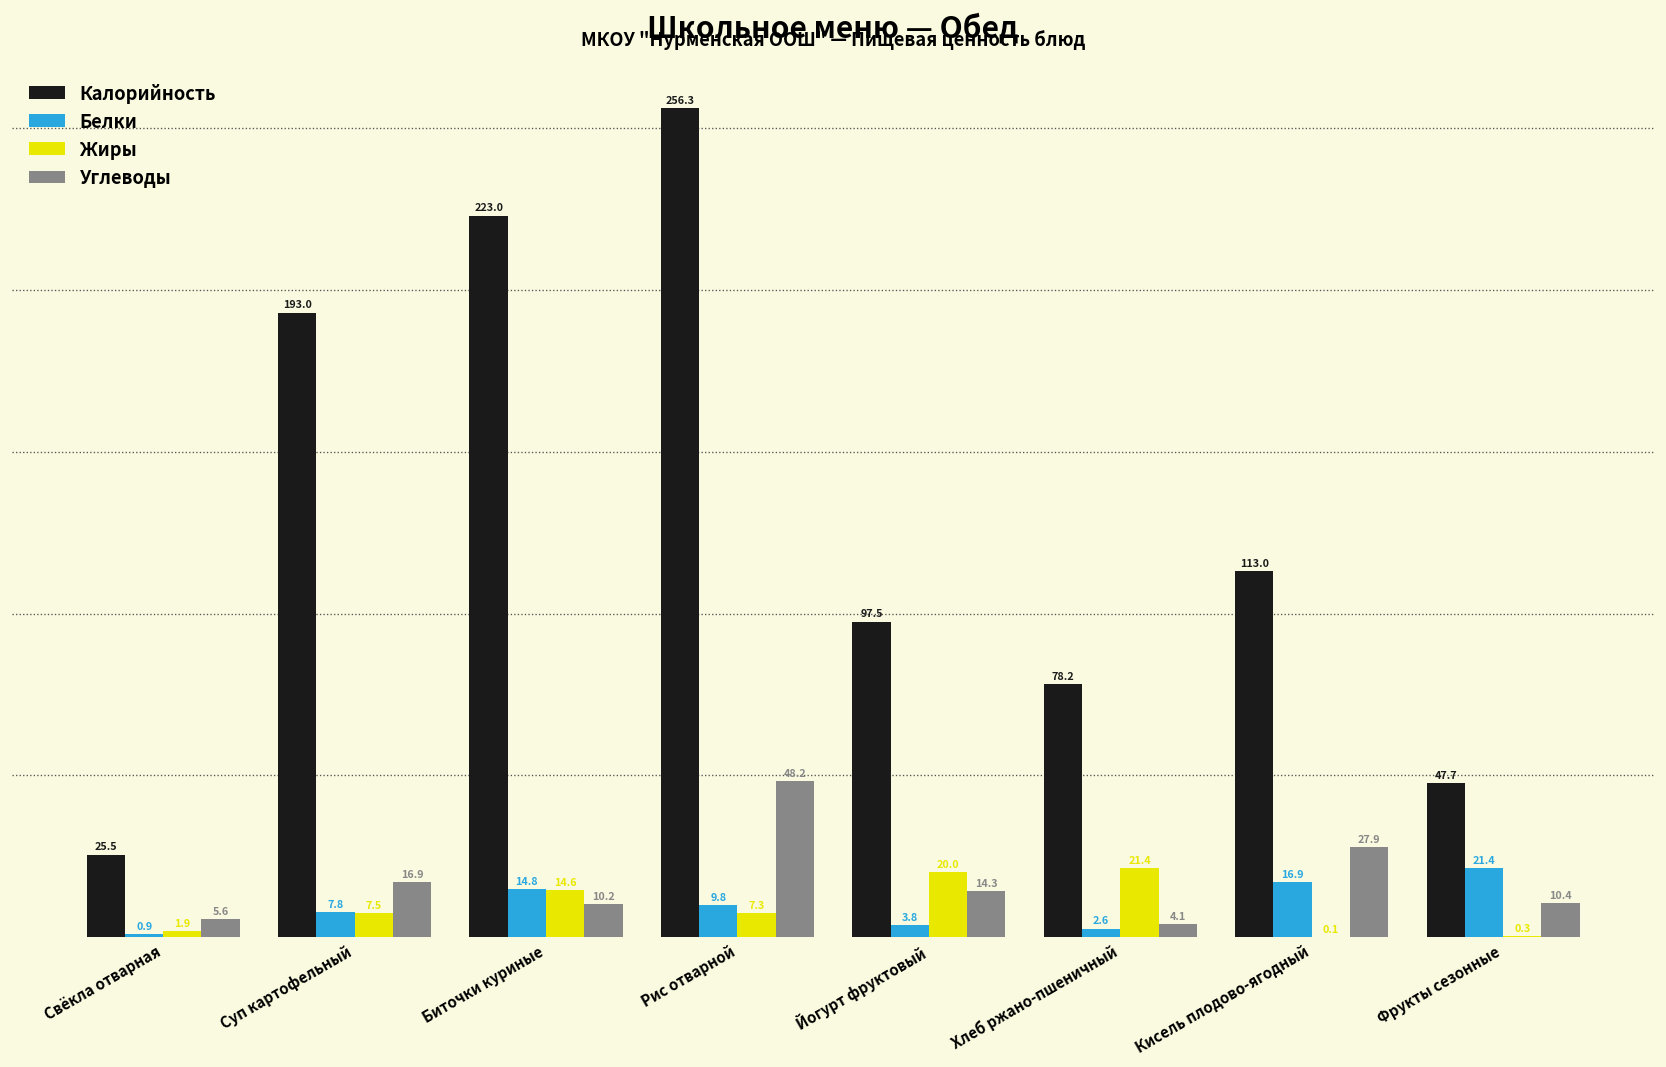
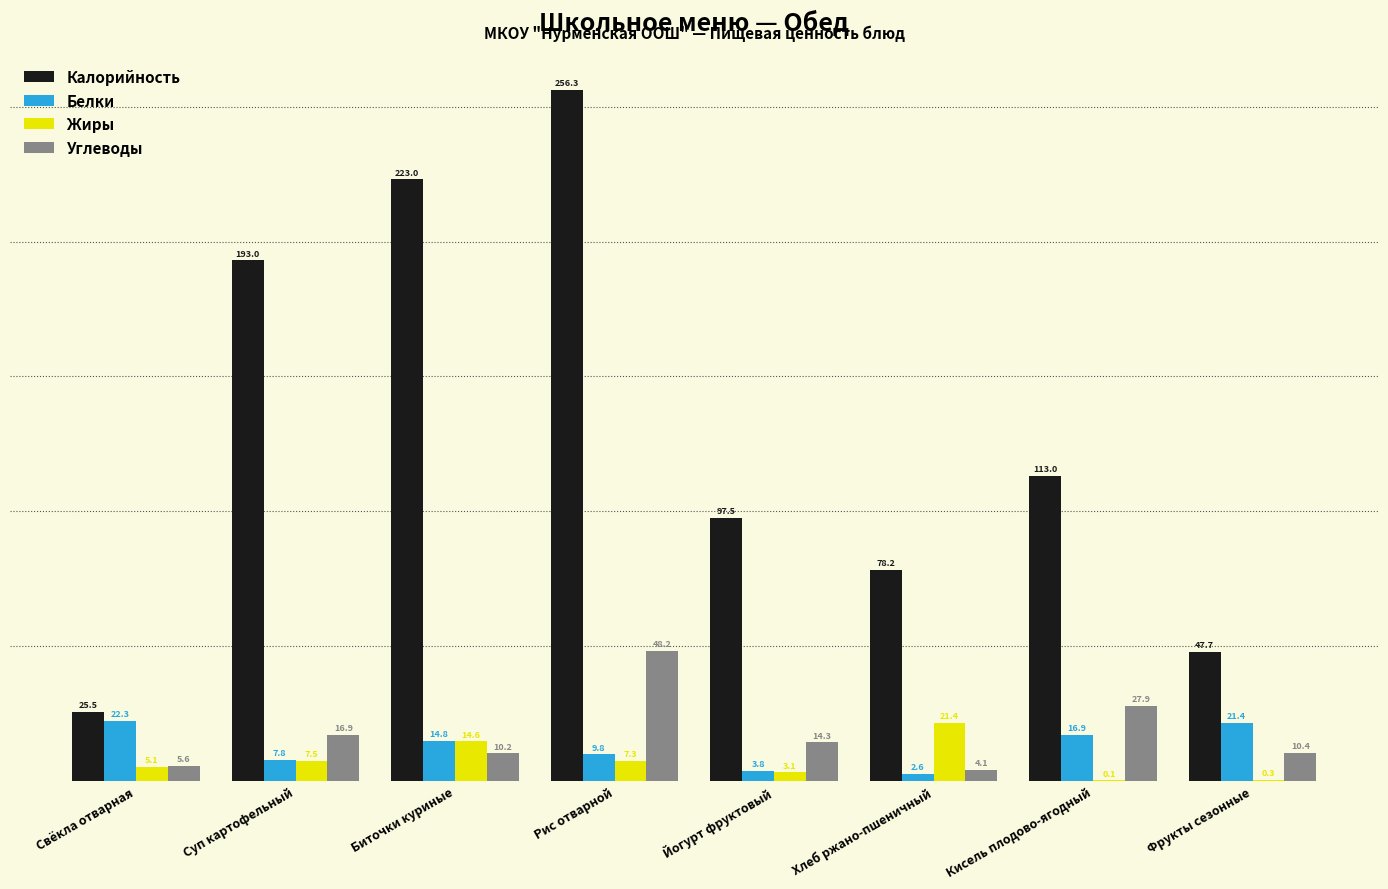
Белки, Свёкла отварная: 0.9 -> 22.3
Жиры, Свёкла отварная: 1.9 -> 5.1
Жиры, Йогурт фруктовый: 20.0 -> 3.1
